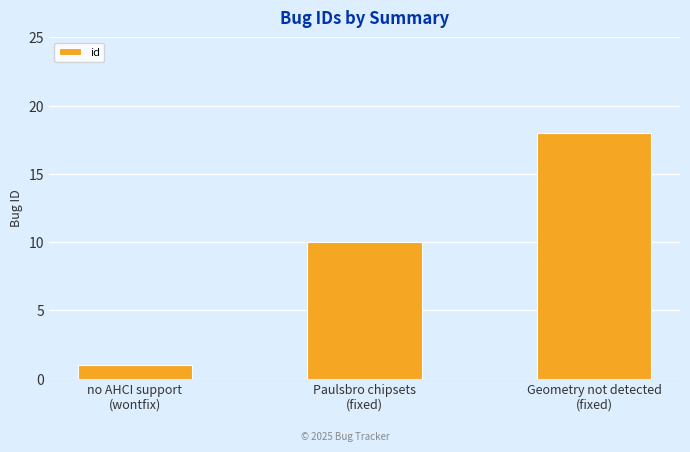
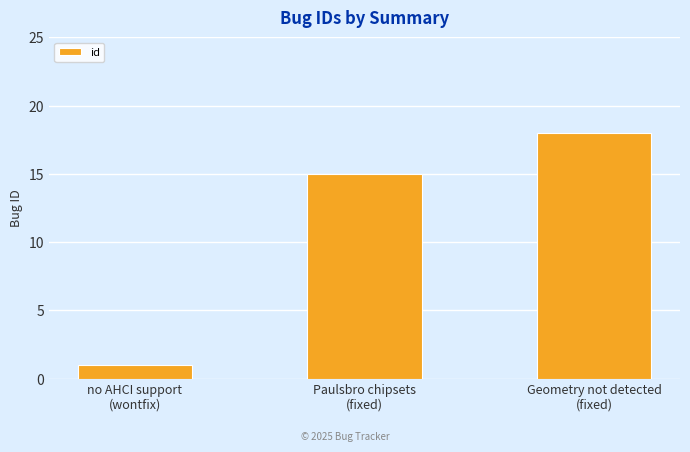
Paulsbro chipsets (fixed): 10 -> 15
